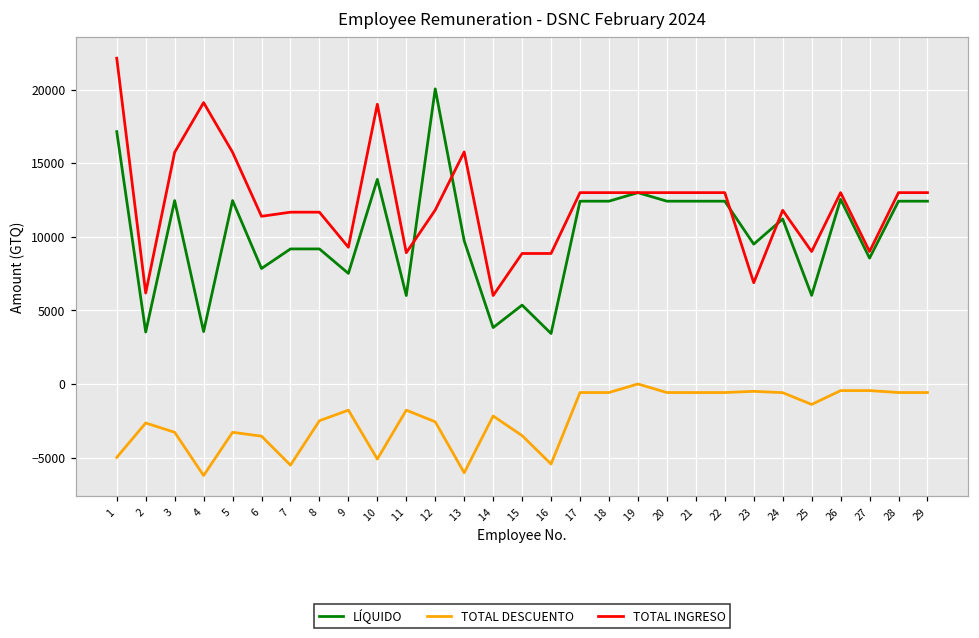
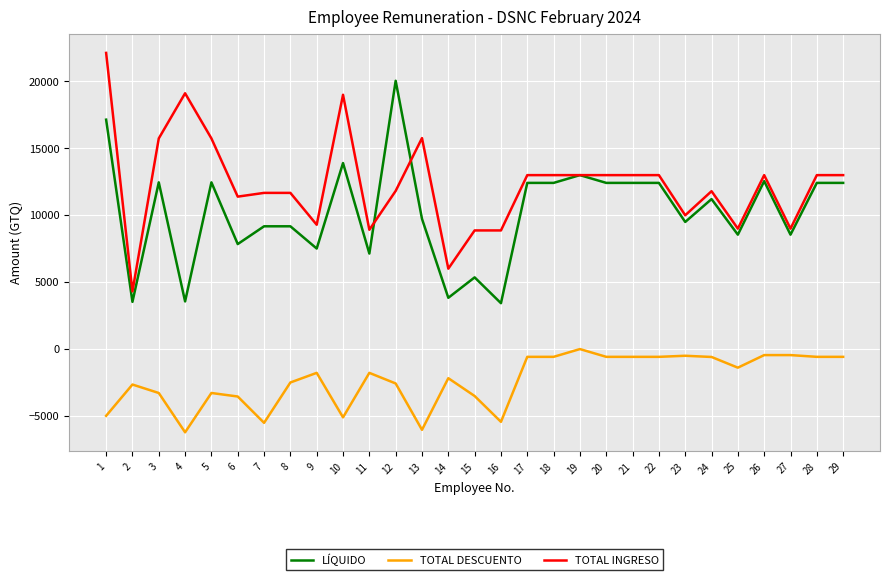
TOTAL INGRESO, 2: 6200 -> 4300
LÍQUIDO, 11: 6000 -> 7100
TOTAL INGRESO, 23: 6900 -> 10000
LÍQUIDO, 25: 6000 -> 8600
